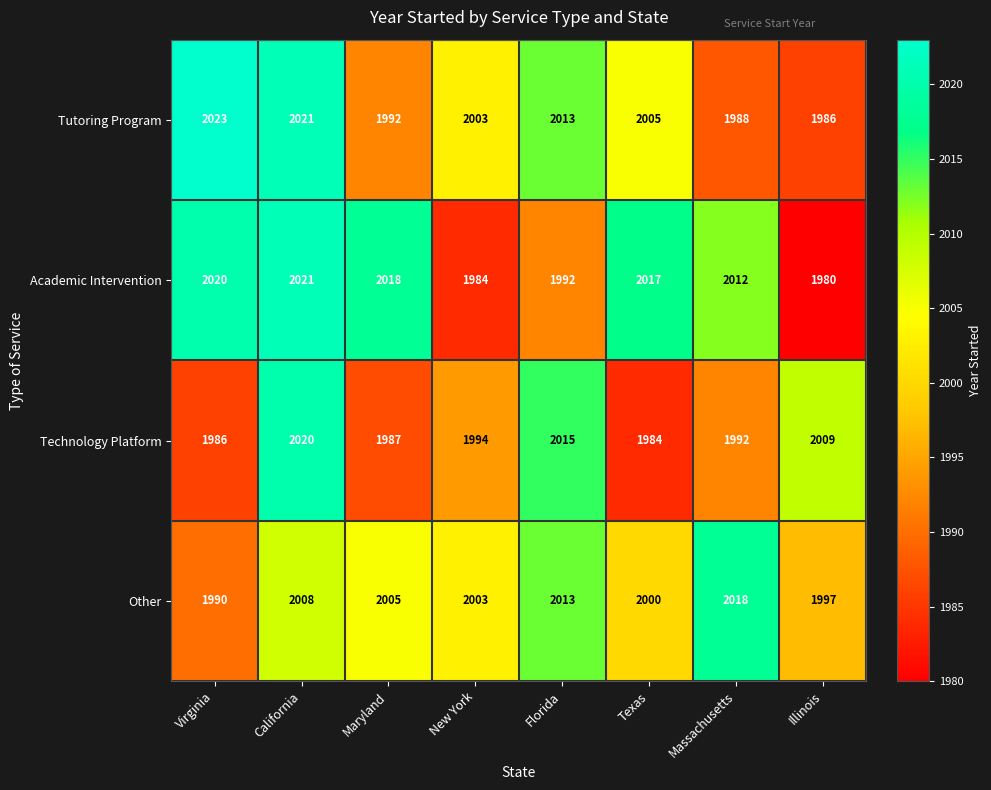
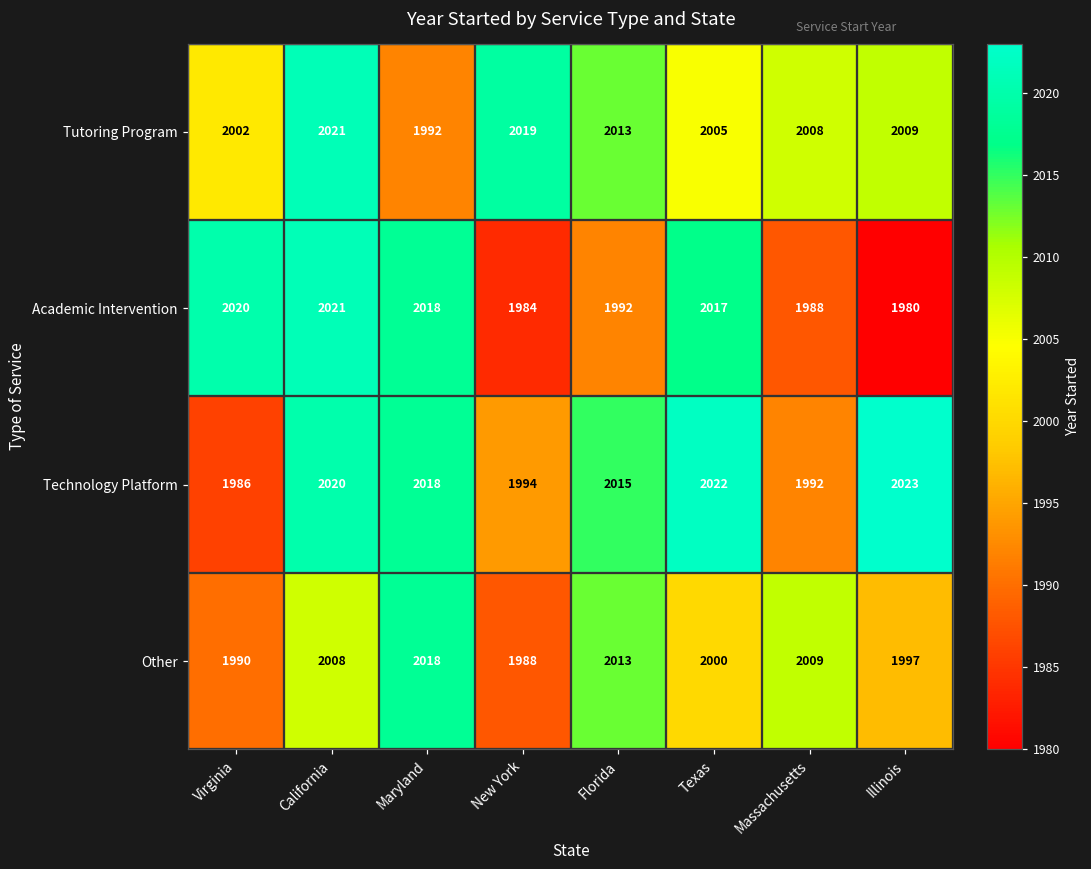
Tutoring Program, Virginia: 2023 -> 2002
Tutoring Program, New York: 2003 -> 2019
Tutoring Program, Massachusetts: 1988 -> 2008
Tutoring Program, Illinois: 1986 -> 2009
Academic Intervention, Massachusetts: 2012 -> 1988
Technology Platform, Maryland: 1987 -> 2018
Technology Platform, Texas: 1984 -> 2022
Technology Platform, Illinois: 2009 -> 2023
Other, Maryland: 2005 -> 2018
Other, New York: 2003 -> 1988
Other, Massachusetts: 2018 -> 2009
